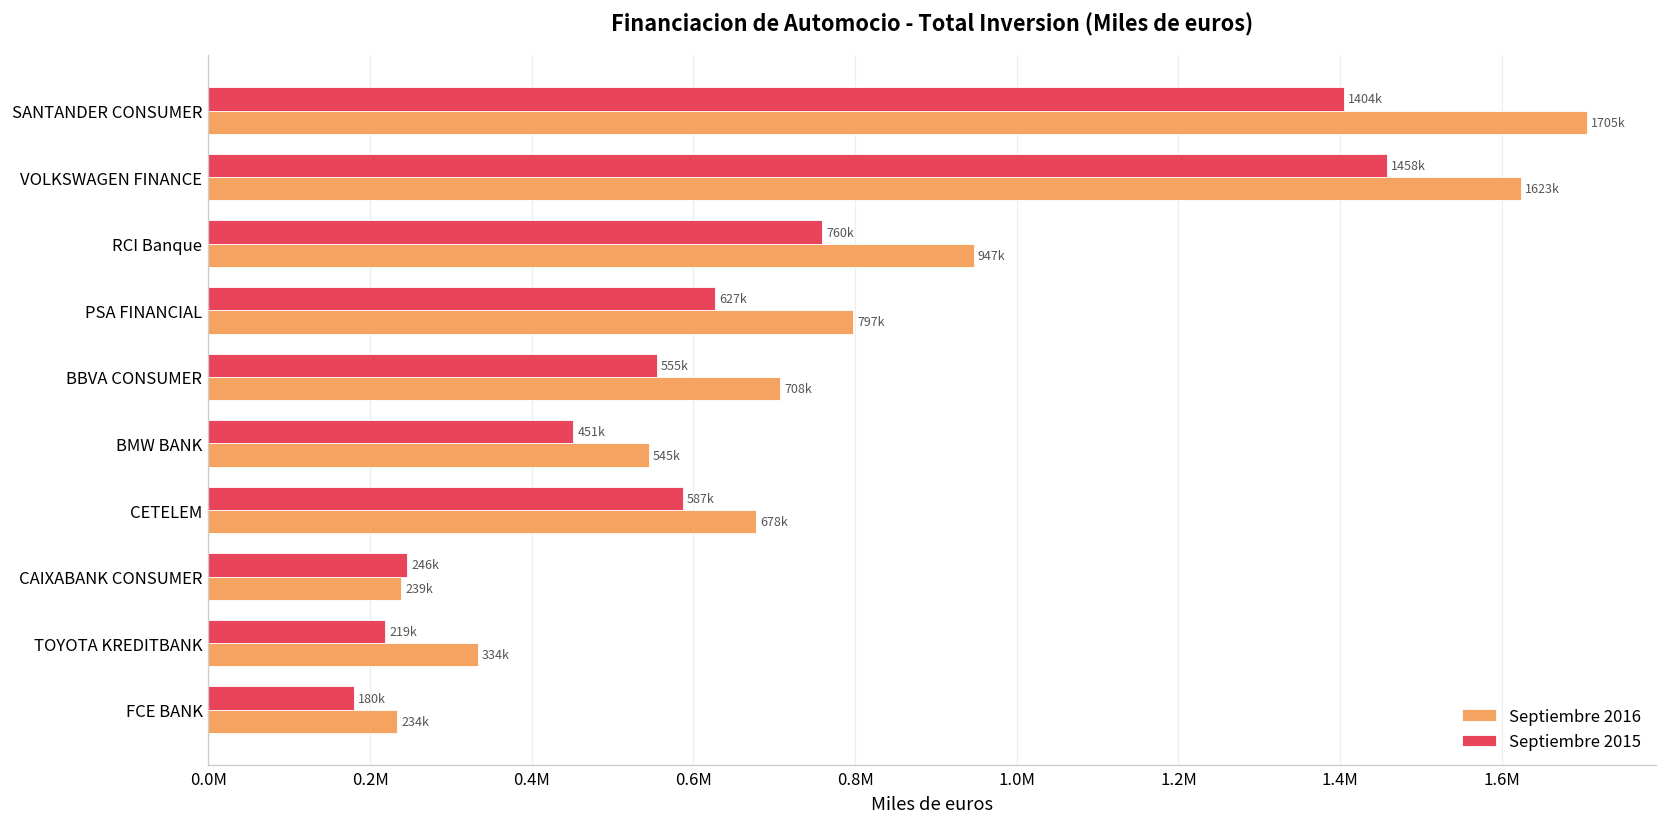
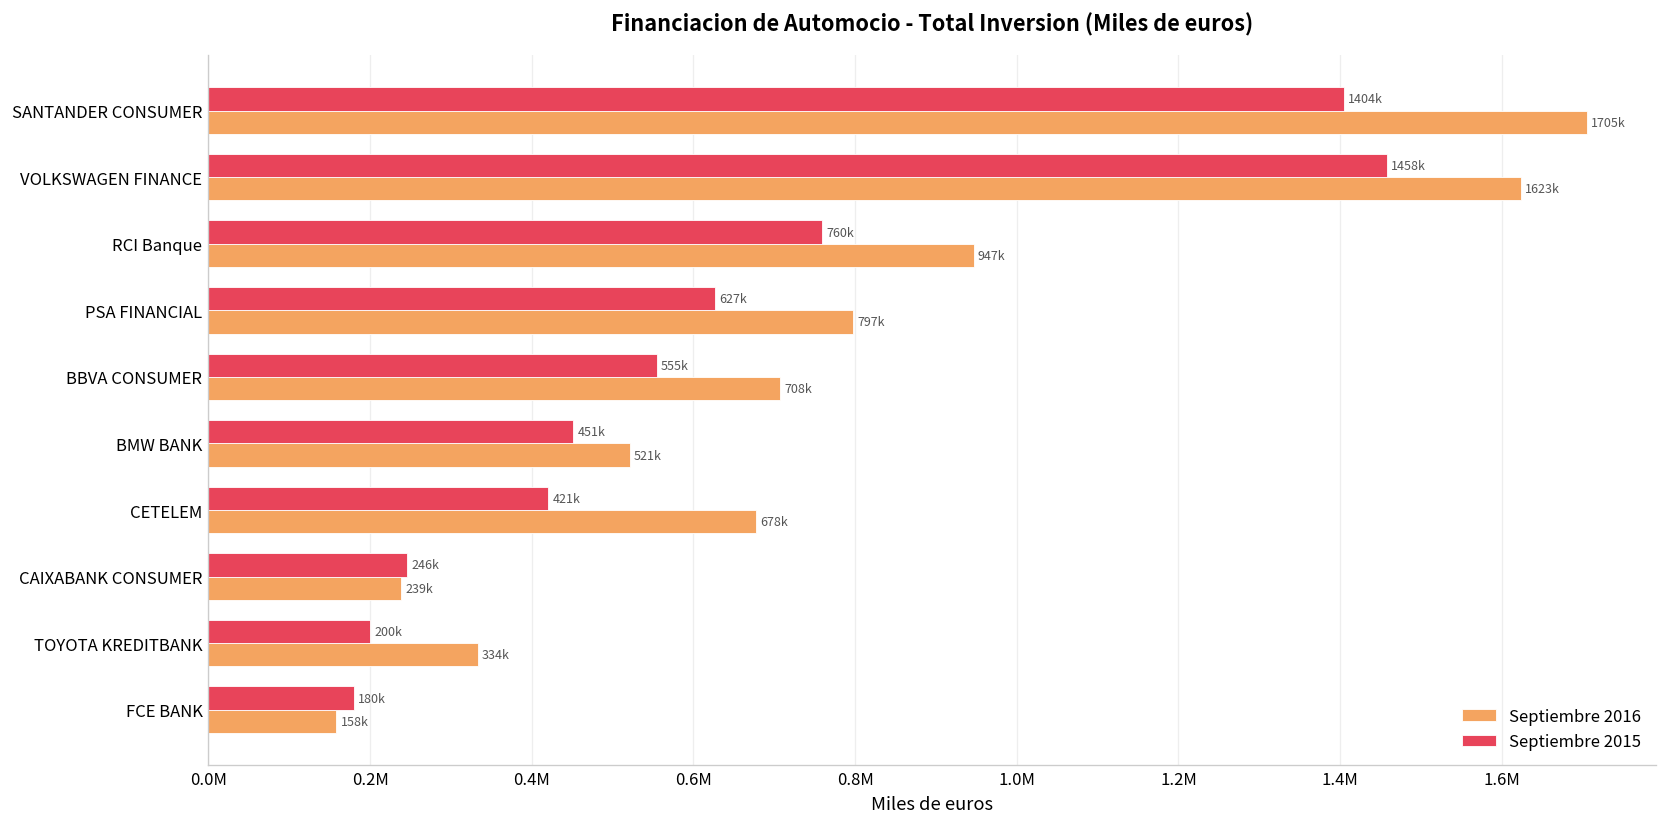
Septiembre 2016, BMW BANK: 545k -> 521k
Septiembre 2015, CETELEM: 587k -> 421k
Septiembre 2015, TOYOTA KREDITBANK: 219k -> 200k
Septiembre 2016, FCE BANK: 234k -> 158k
